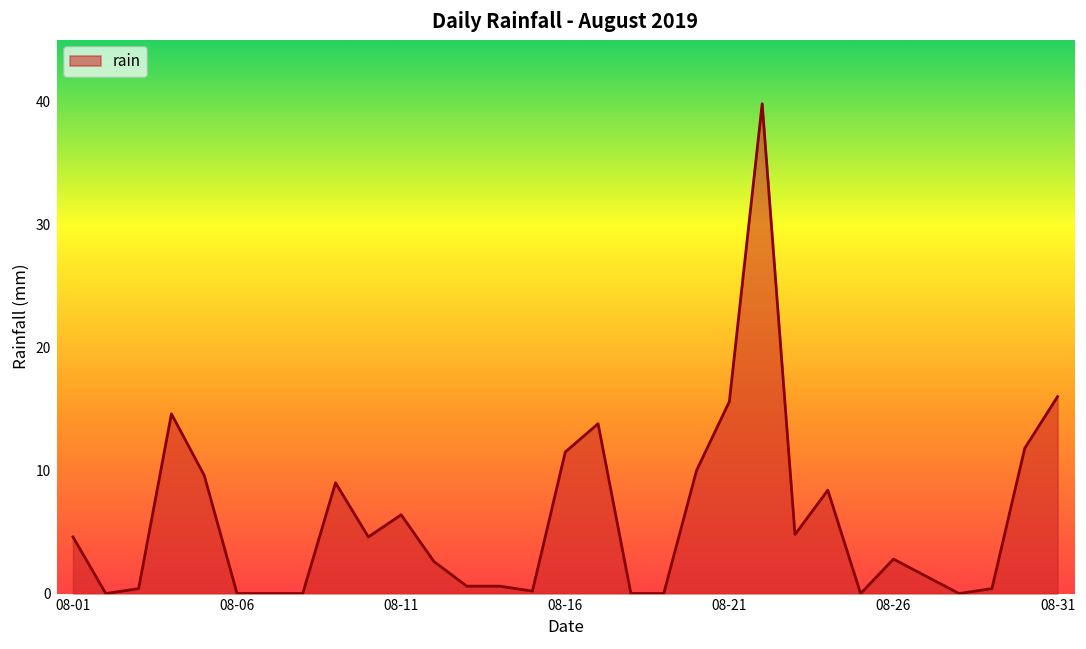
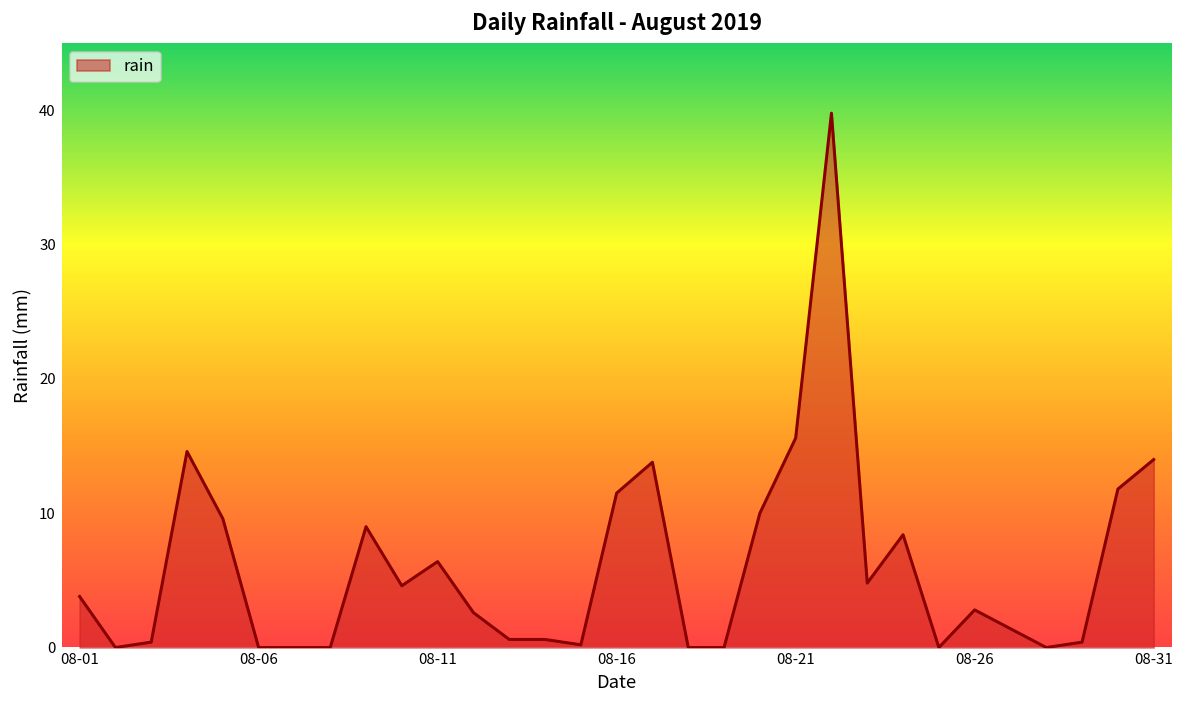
08-01: 4.6 -> 3.8
08-31: 16 -> 14
